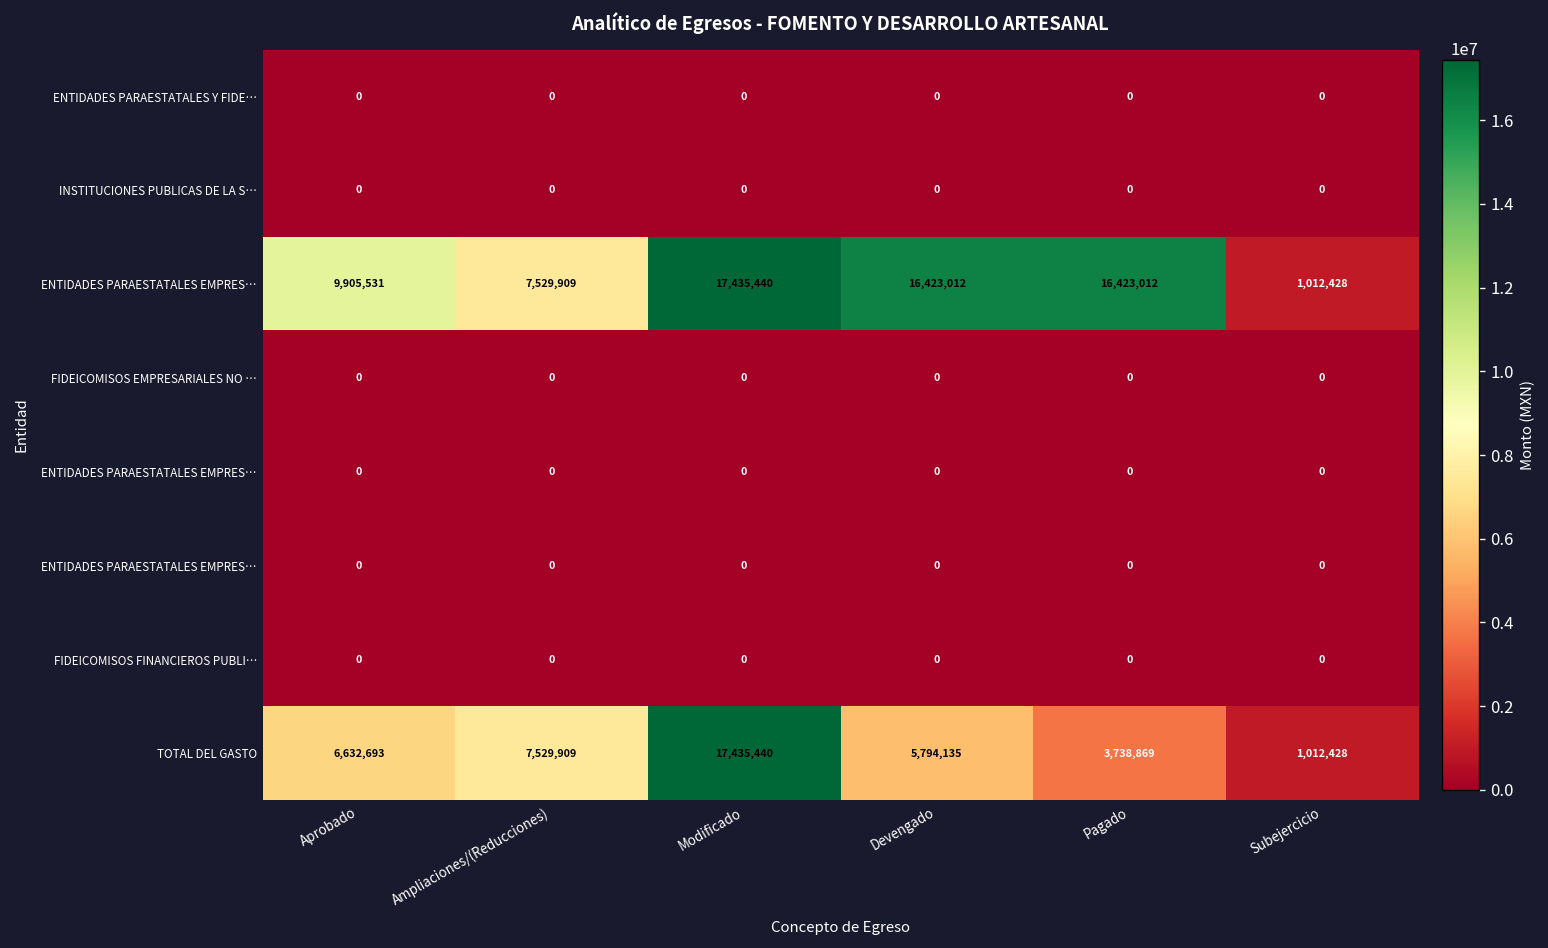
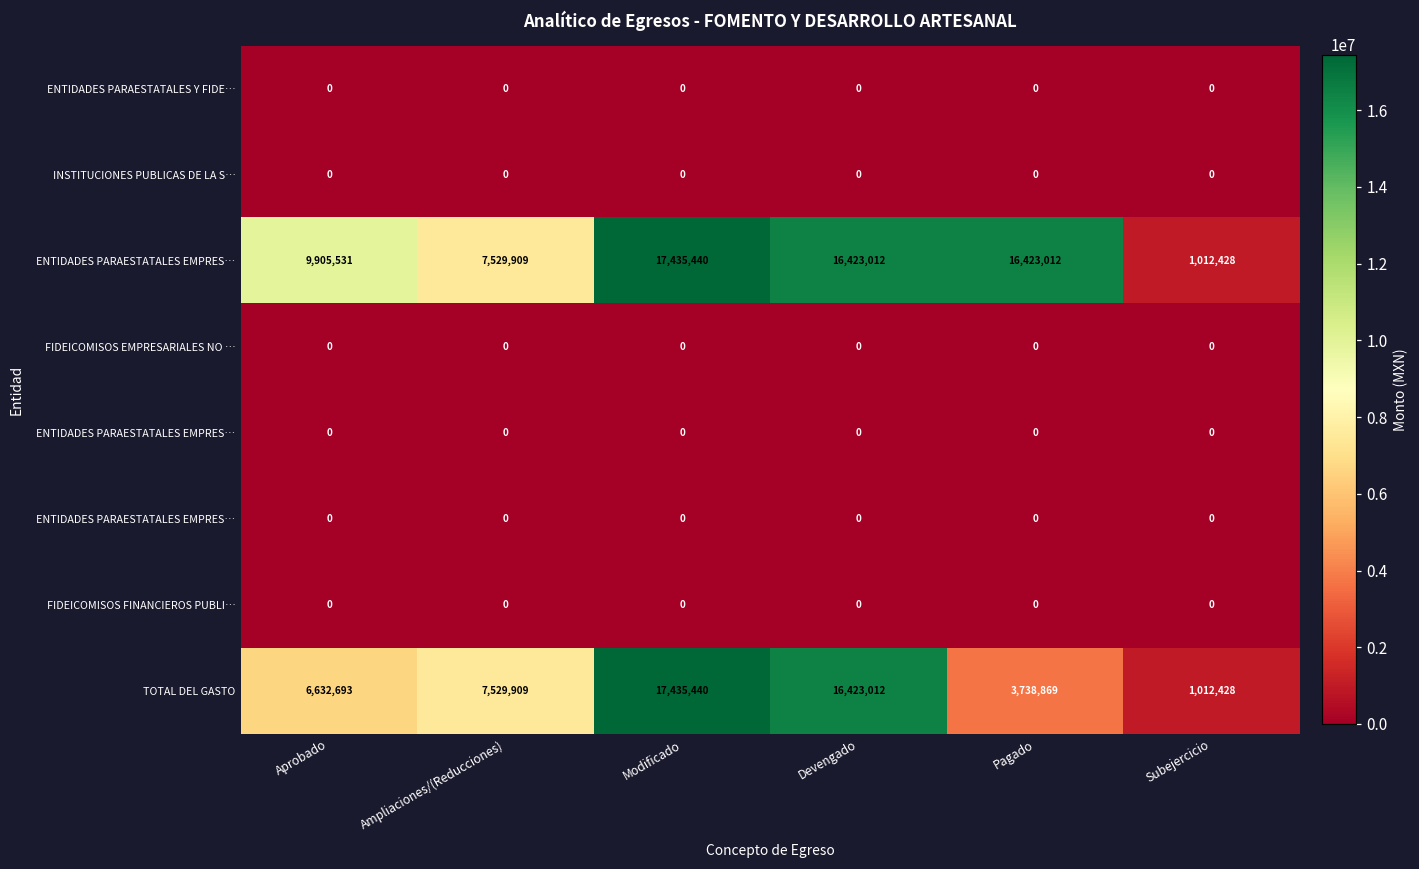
TOTAL DEL GASTO, Devengado: 5,794,135 -> 16,423,012
